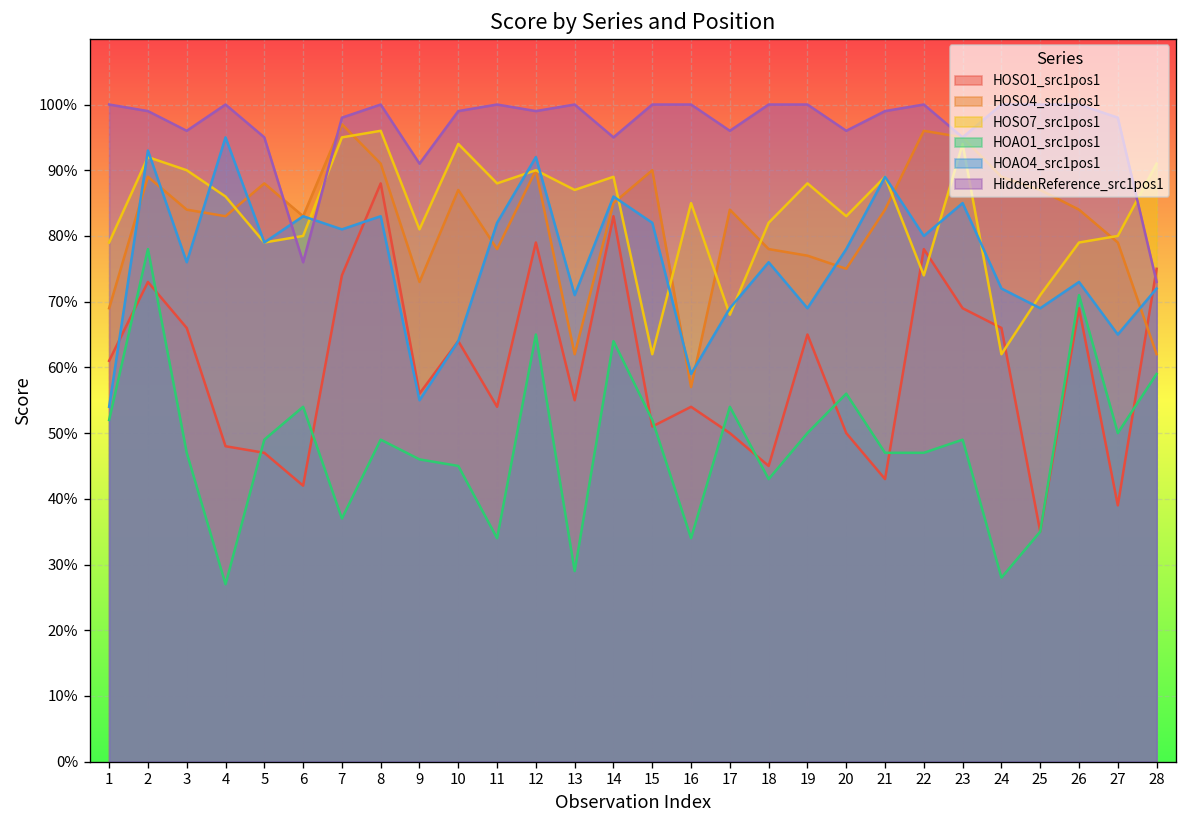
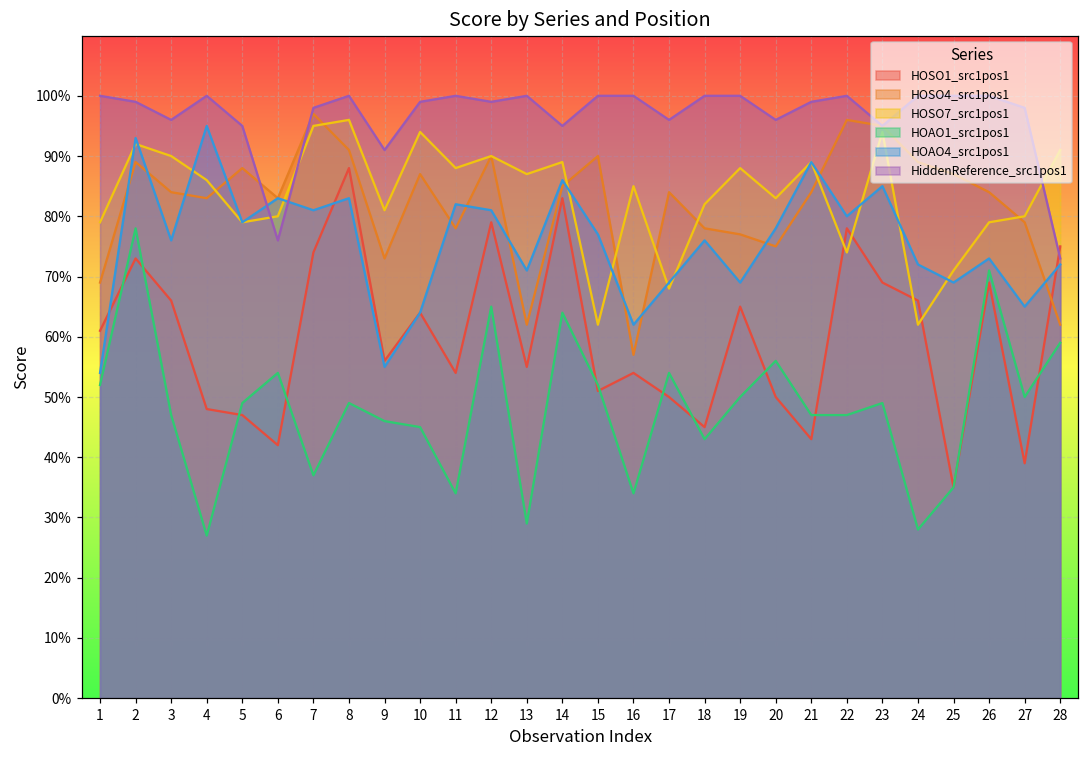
HOAO4_src1pos1, 12: 92% -> 81%
HOAO4_src1pos1, 15: 82% -> 77%
HOAO4_src1pos1, 16: 59% -> 62%
